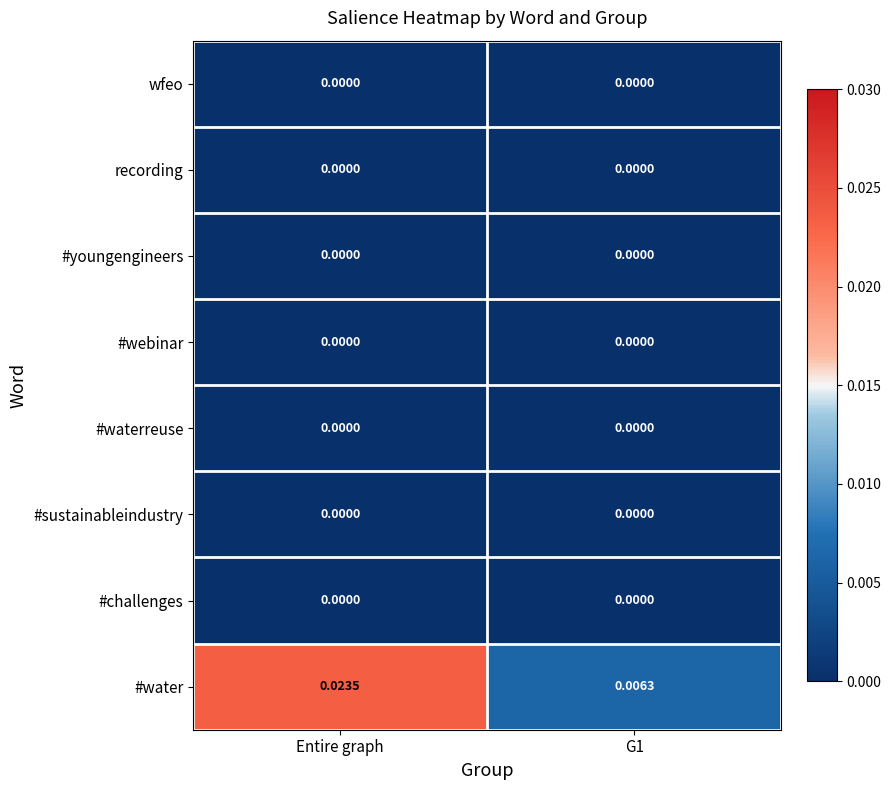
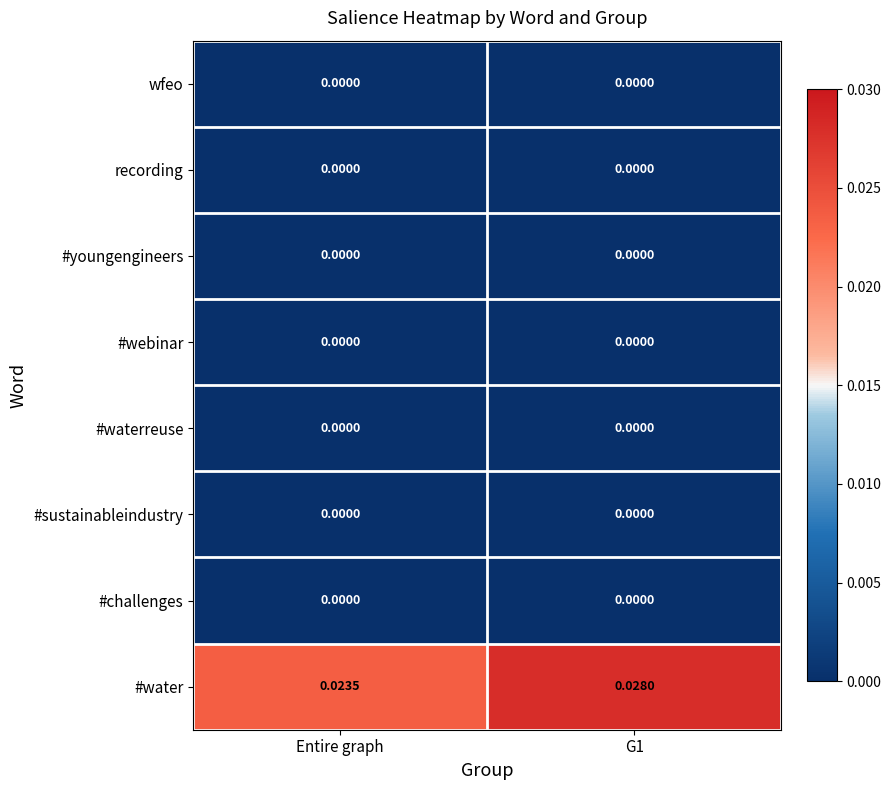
#water, G1: 0.0063 -> 0.0280
